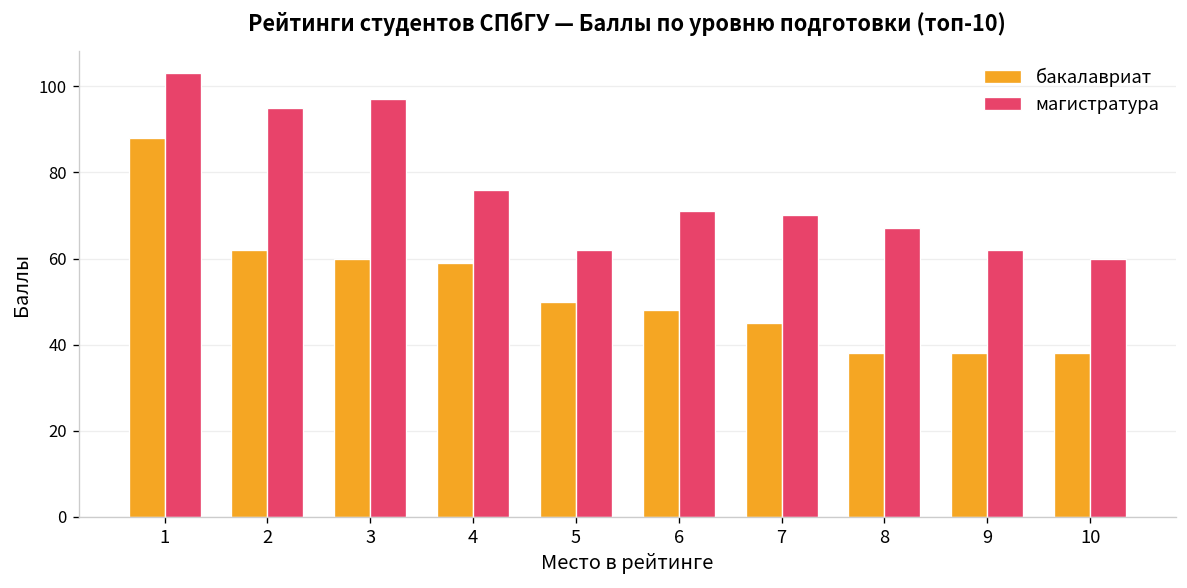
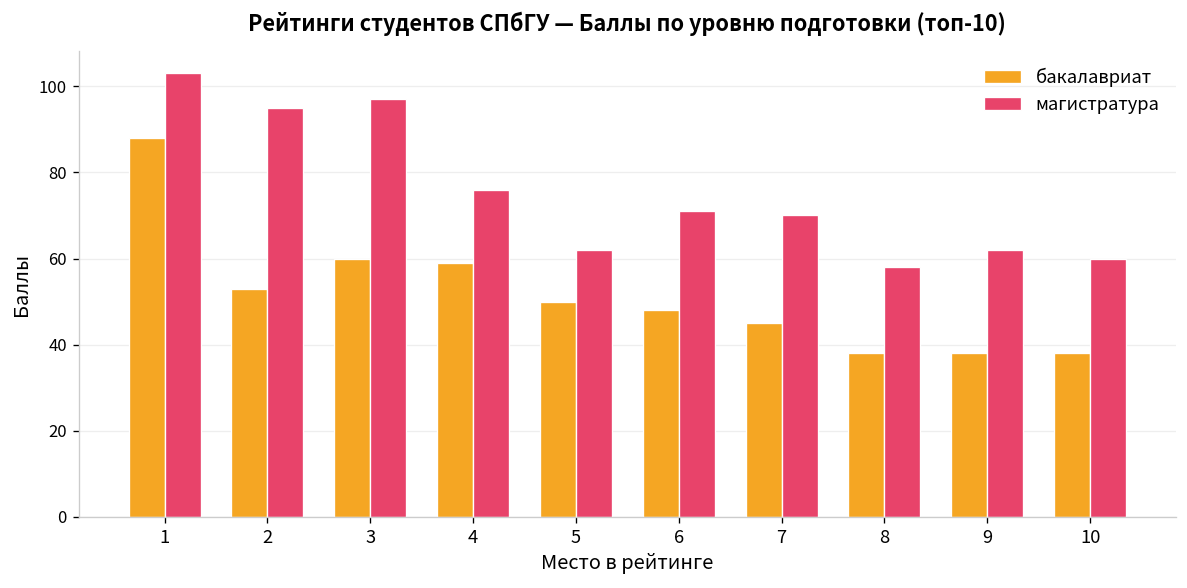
бакалавриат, 2: 62 -> 53
магистратура, 8: 67 -> 58
